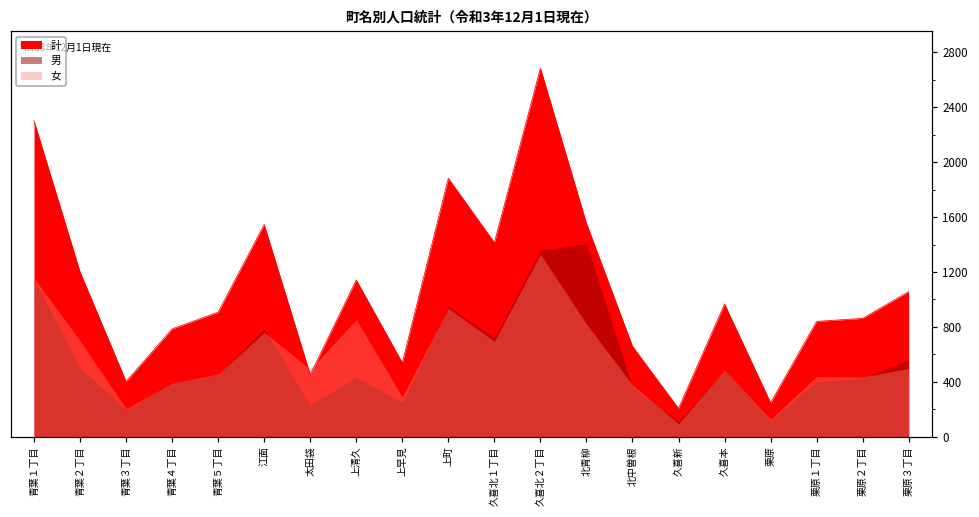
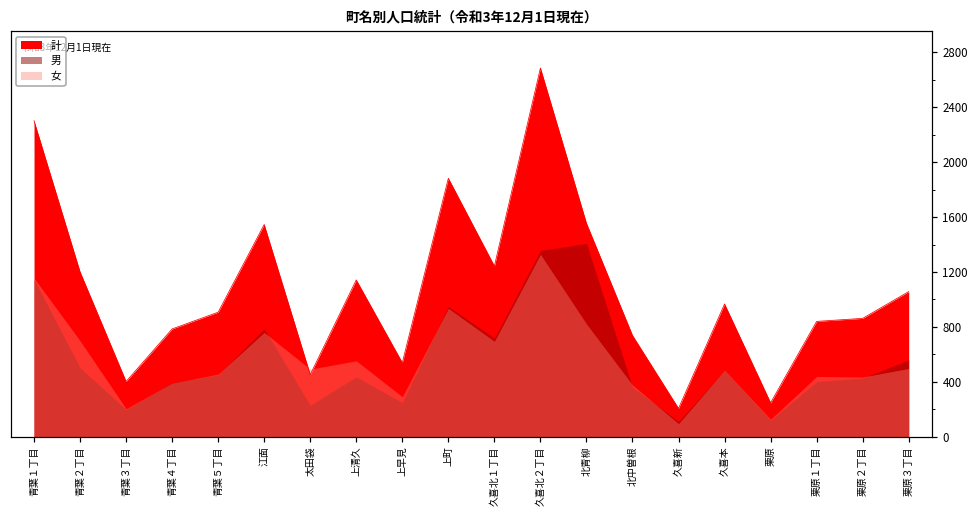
女, 上清久: 850 -> 550
計, 久喜北１丁目: 1410 -> 1240
計, 北中曽根: 660 -> 740
